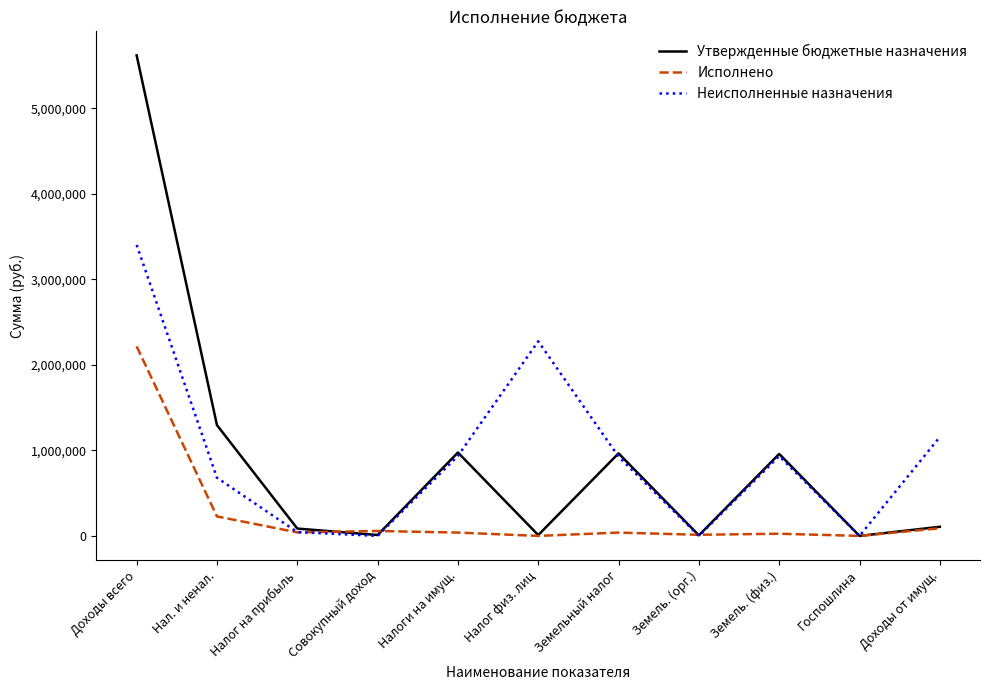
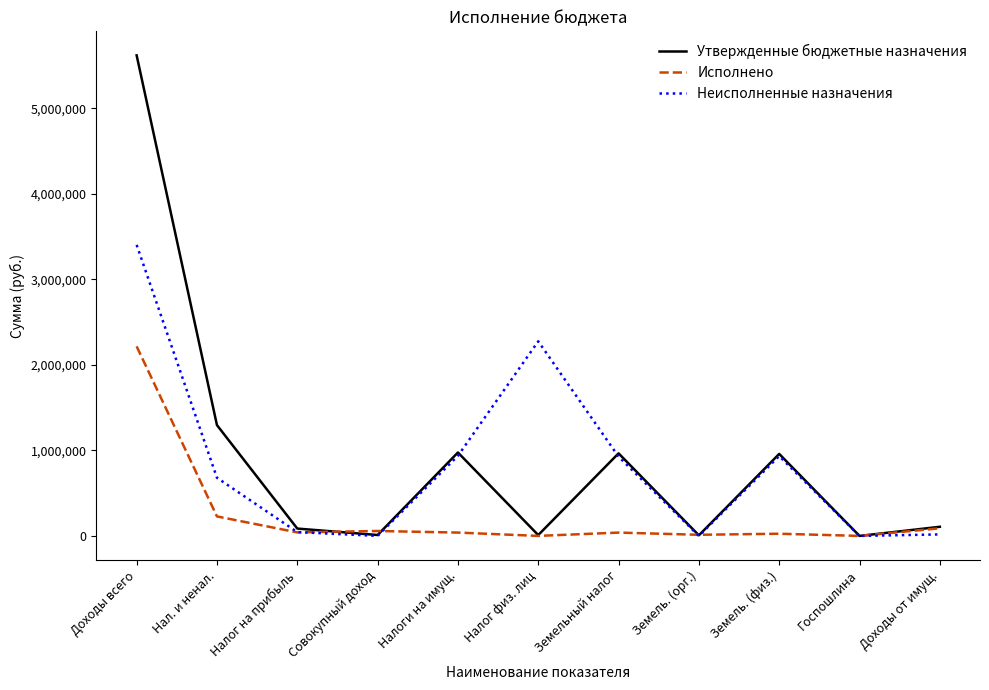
Неисполненные назначения, Доходы от имущ.: 1,200,000 -> 0
